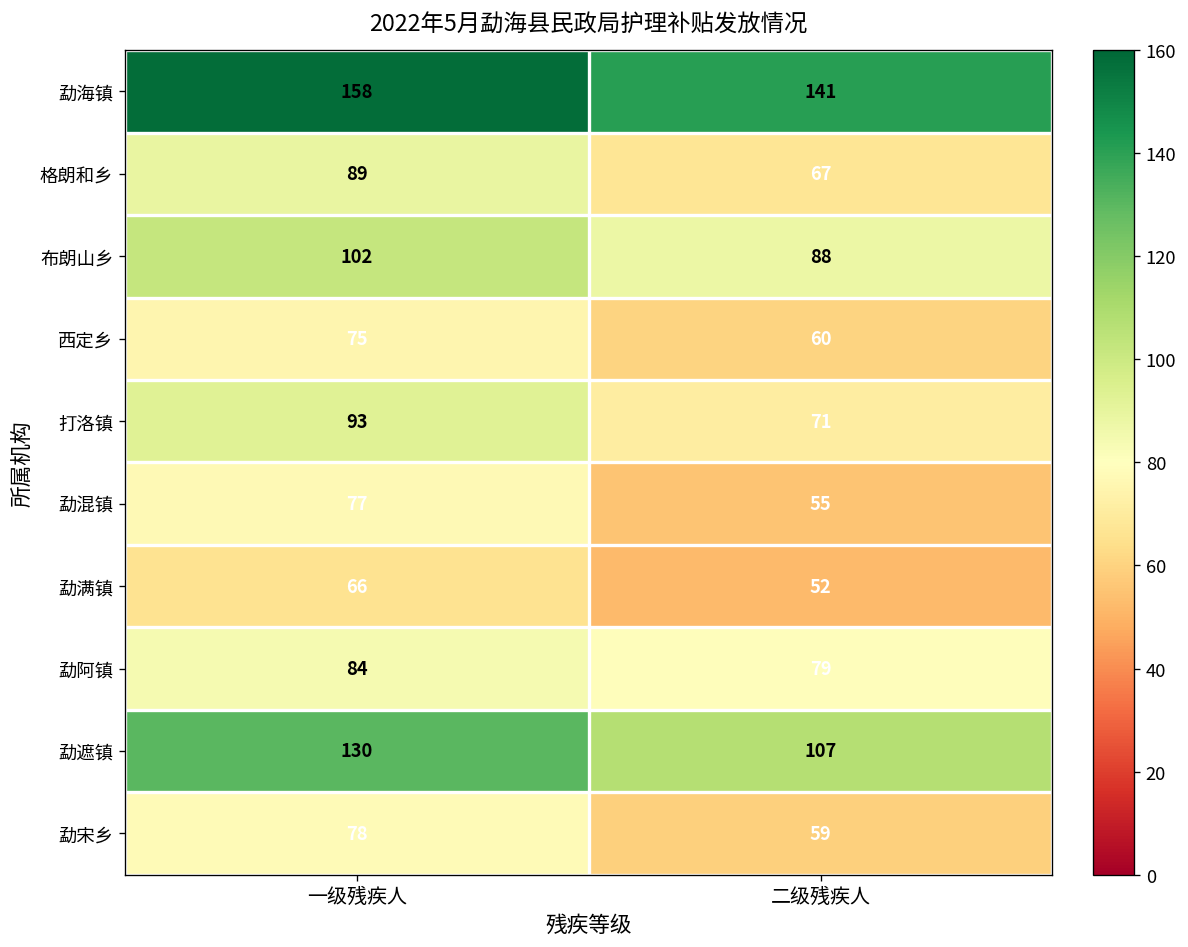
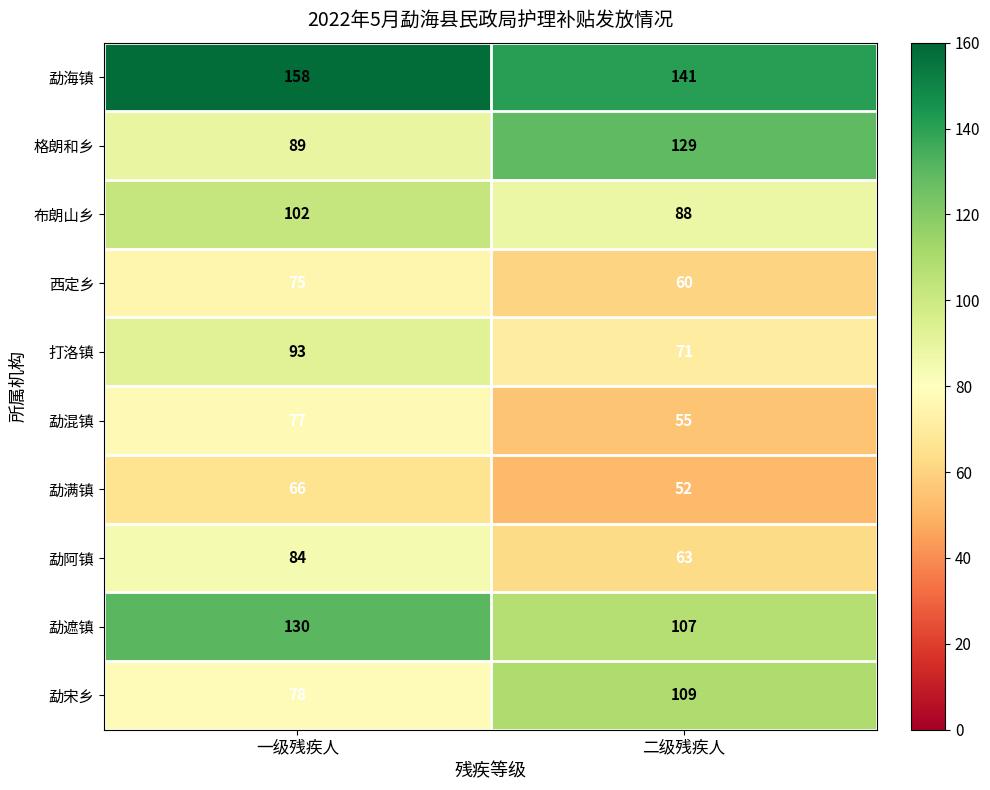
格朗和乡, 二级残疾人: 67 -> 129
勐阿镇, 二级残疾人: 79 -> 63
勐宋乡, 二级残疾人: 59 -> 109
